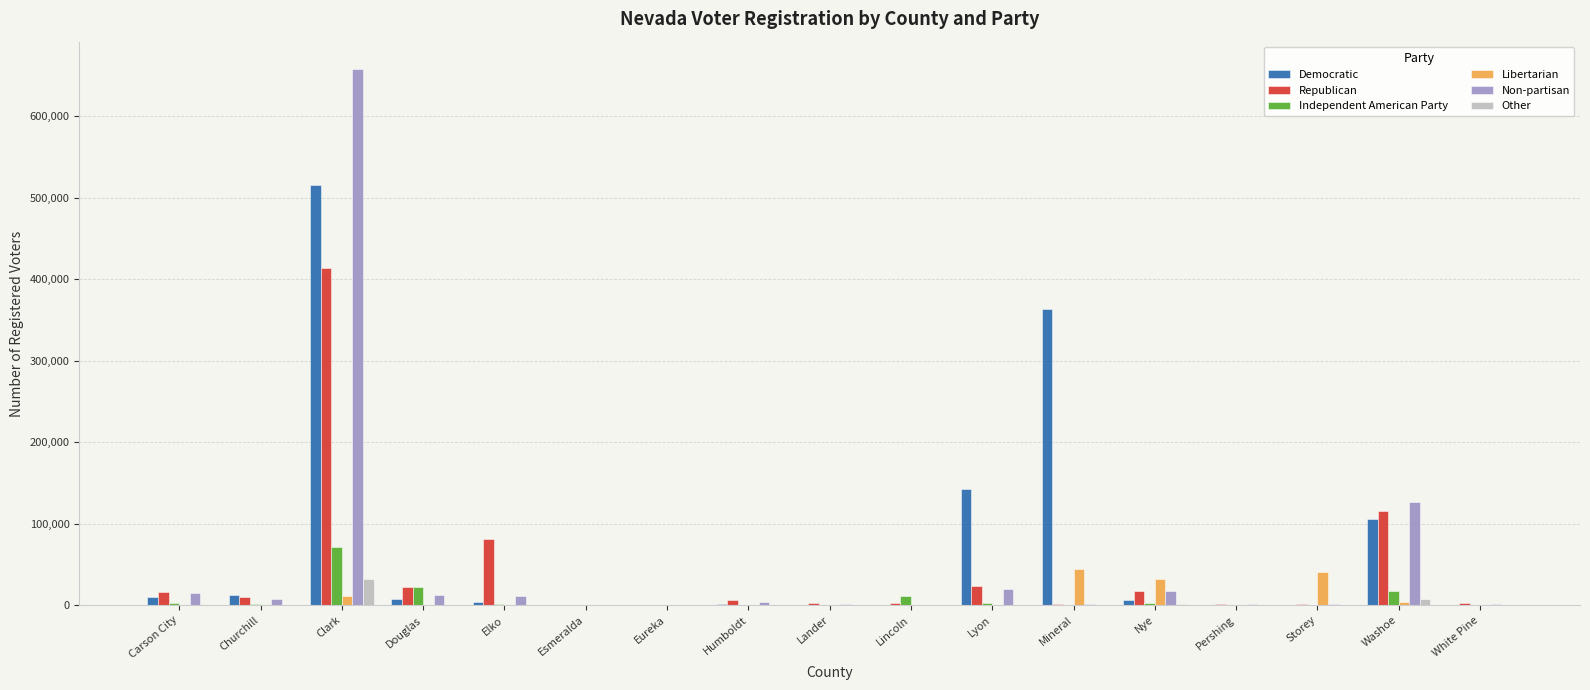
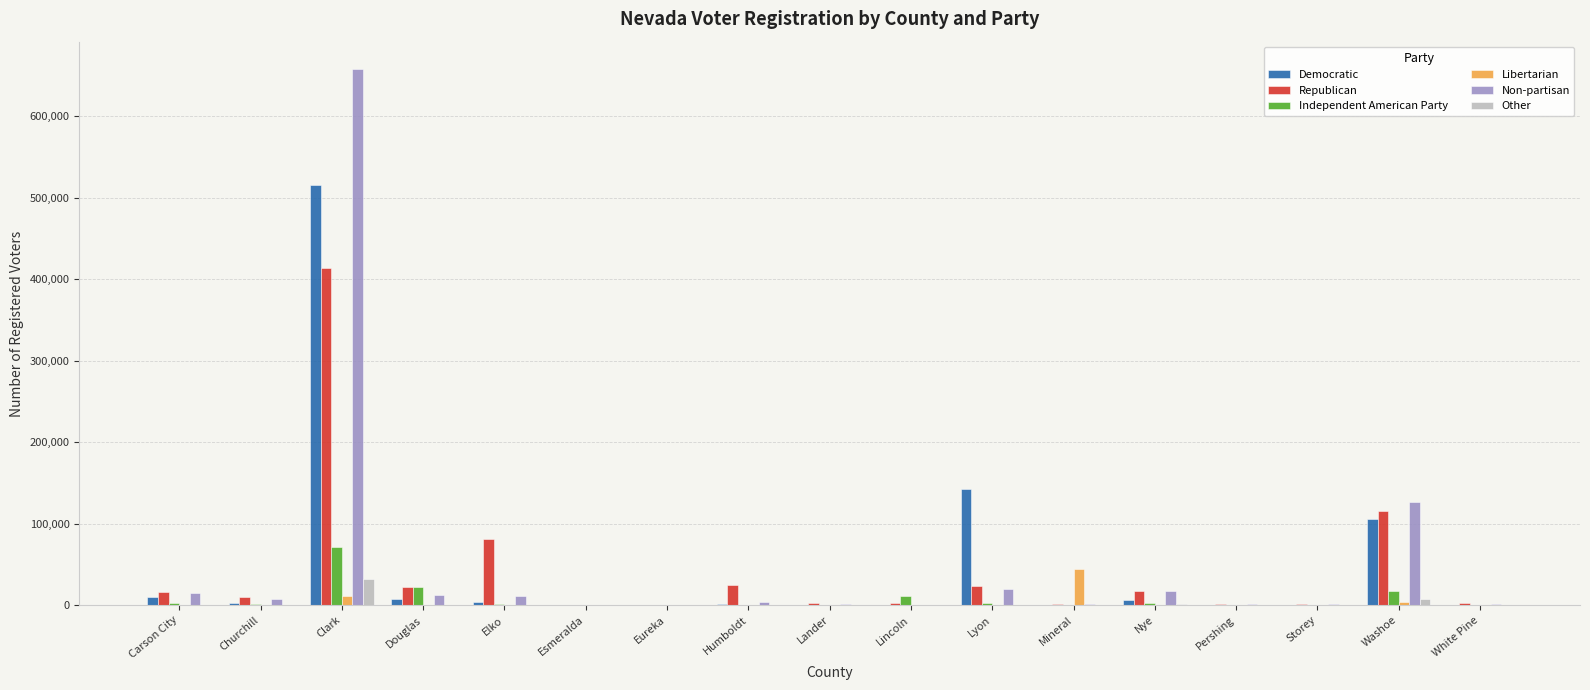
Democratic, Churchill: 10,000 -> 0
Republican, Humboldt: 10,000 -> 20,000
Democratic, Mineral: 360,000 -> 0
Libertarian, Nye: 30,000 -> 0
Libertarian, Storey: 40,000 -> 0
